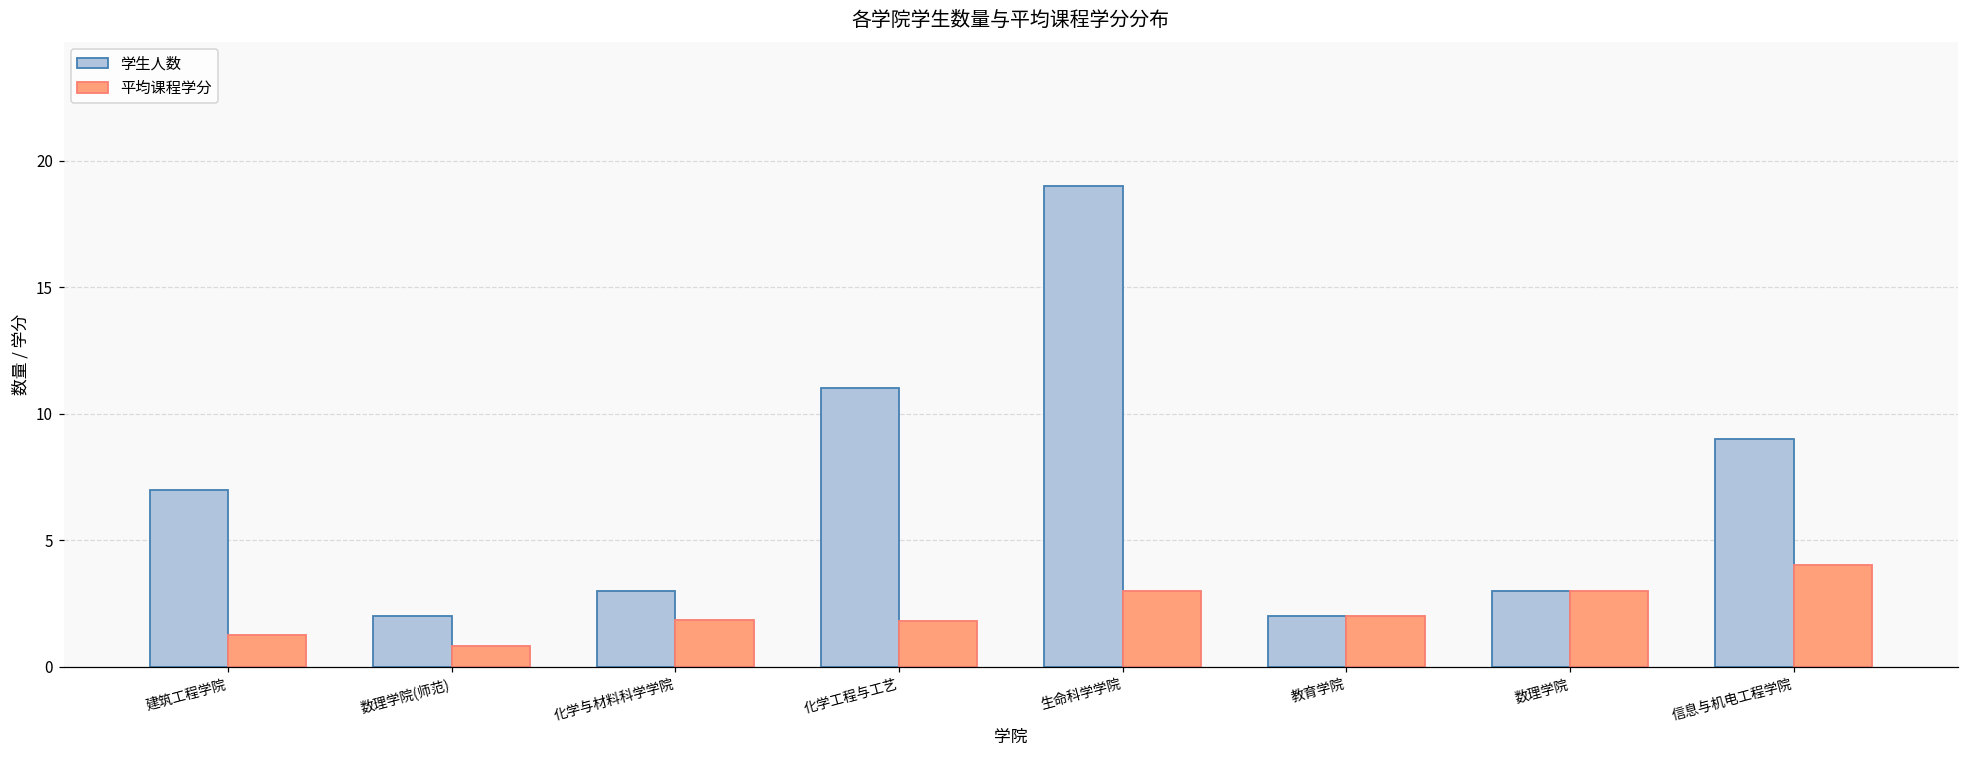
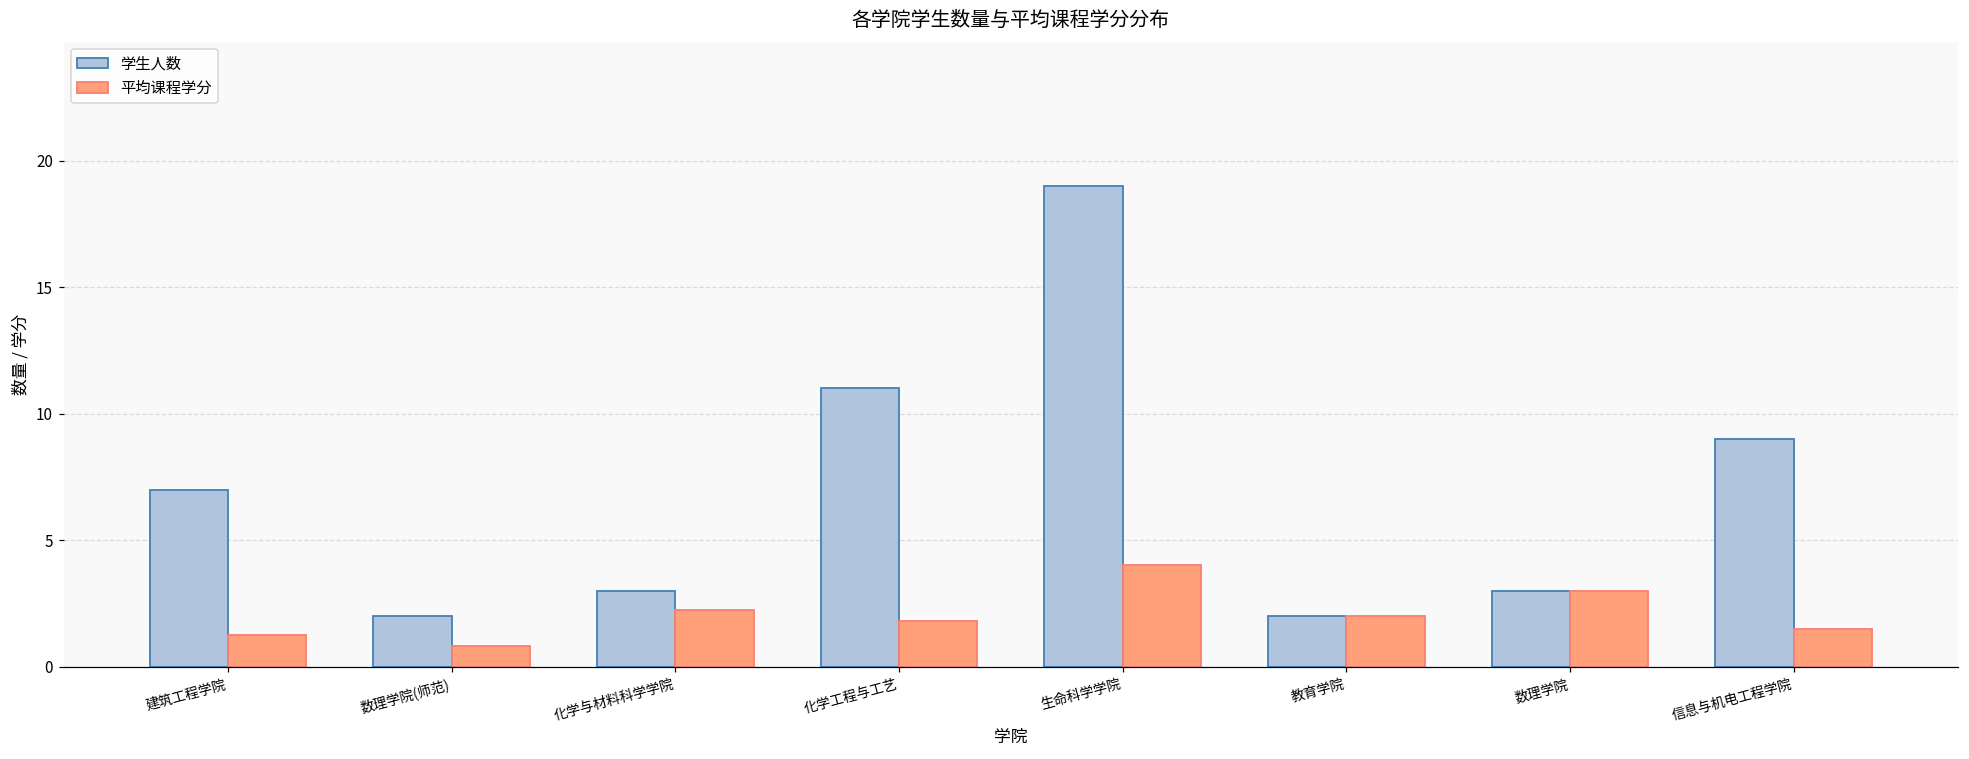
平均课程学分, 化学与材料科学学院: 1.9 -> 2.3
平均课程学分, 生命科学学院: 3 -> 4
平均课程学分, 信息与机电工程学院: 4.0 -> 1.5
